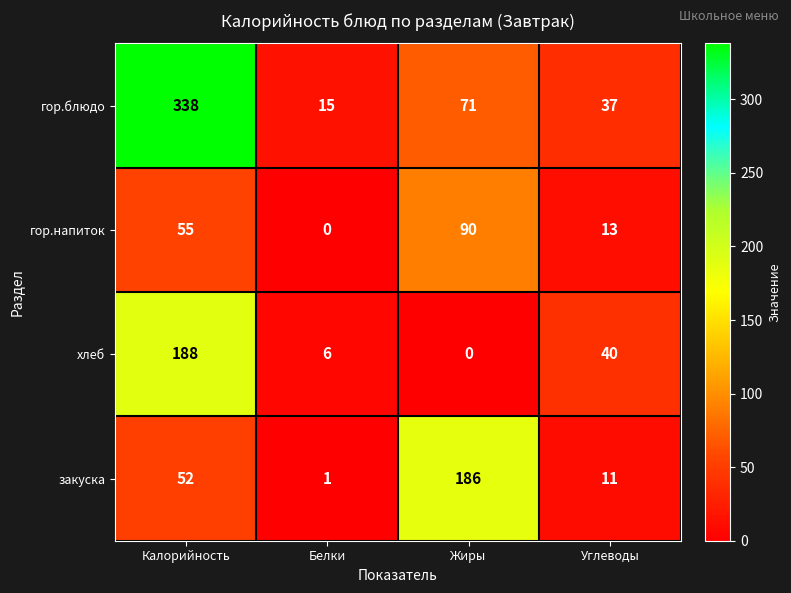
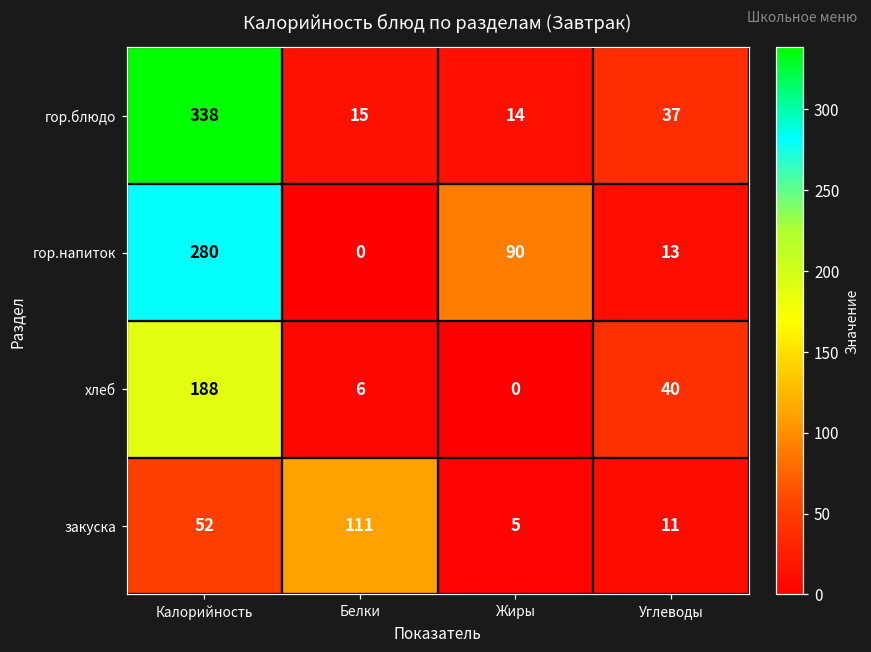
гор.блюдо, Жиры: 71 -> 14
гор.напиток, Калорийность: 55 -> 280
закуска, Белки: 1 -> 111
закуска, Жиры: 186 -> 5
